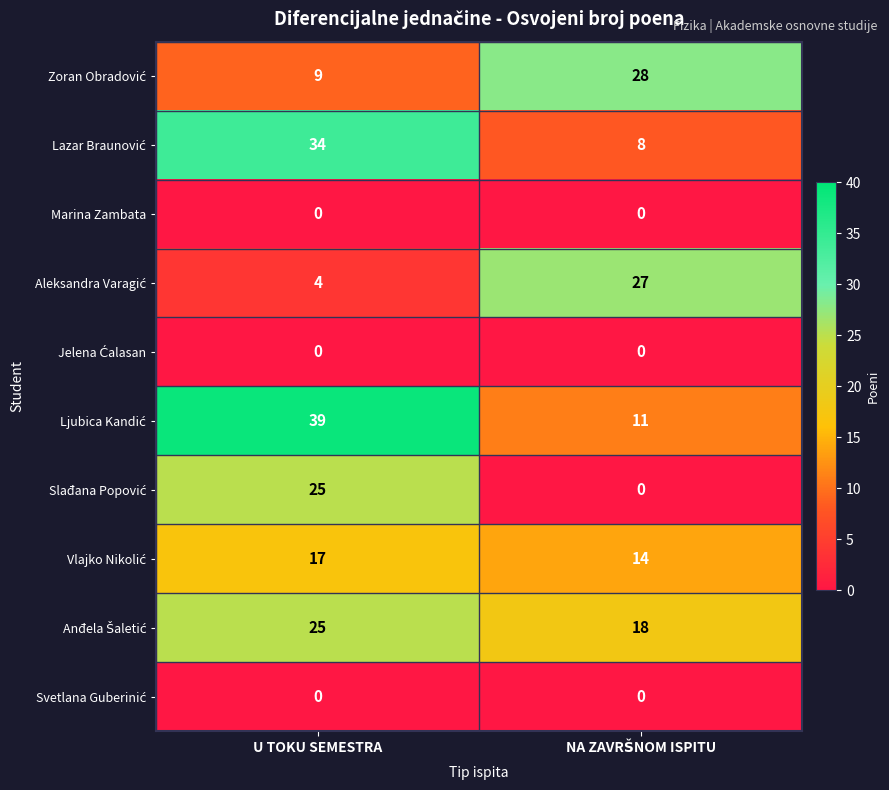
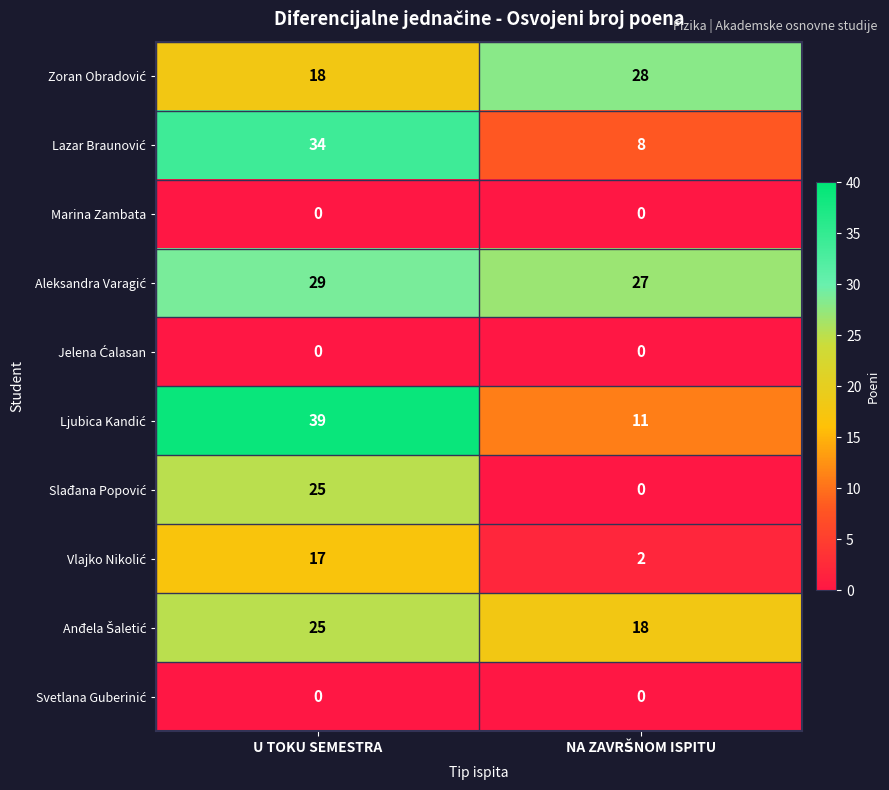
Zoran Obradović, U TOKU SEMESTRA: 9 -> 18
Aleksandra Varagić, U TOKU SEMESTRA: 4 -> 29
Vlajko Nikolić, NA ZAVRŠNOM ISPITU: 14 -> 2
